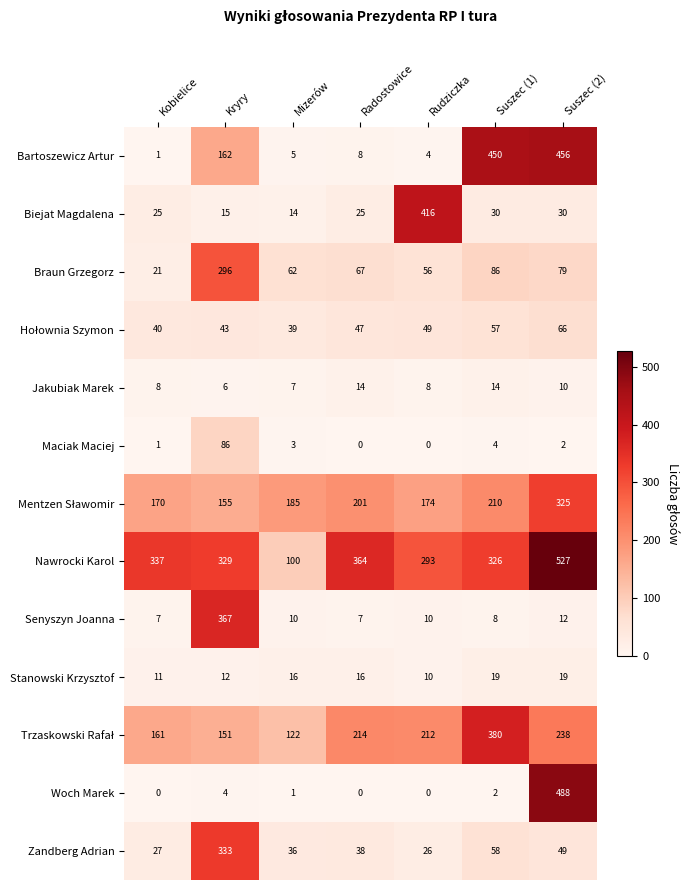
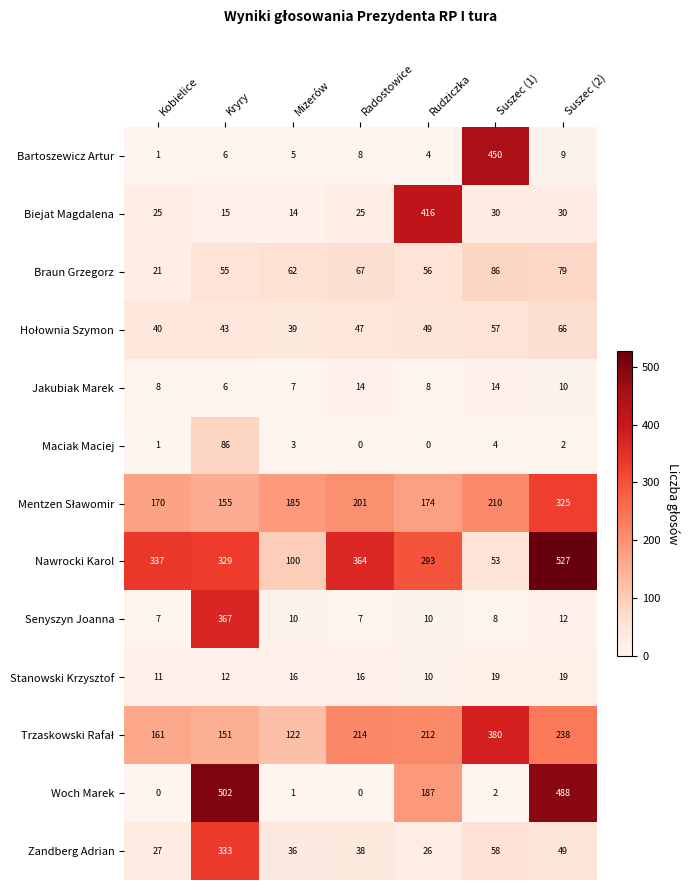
Bartoszewicz Artur, Kryry: 162 -> 6
Bartoszewicz Artur, Suszec (2): 456 -> 9
Braun Grzegorz, Kryry: 296 -> 55
Nawrocki Karol, Suszec (1): 326 -> 53
Woch Marek, Kryry: 4 -> 502
Woch Marek, Rudziczka: 0 -> 187
